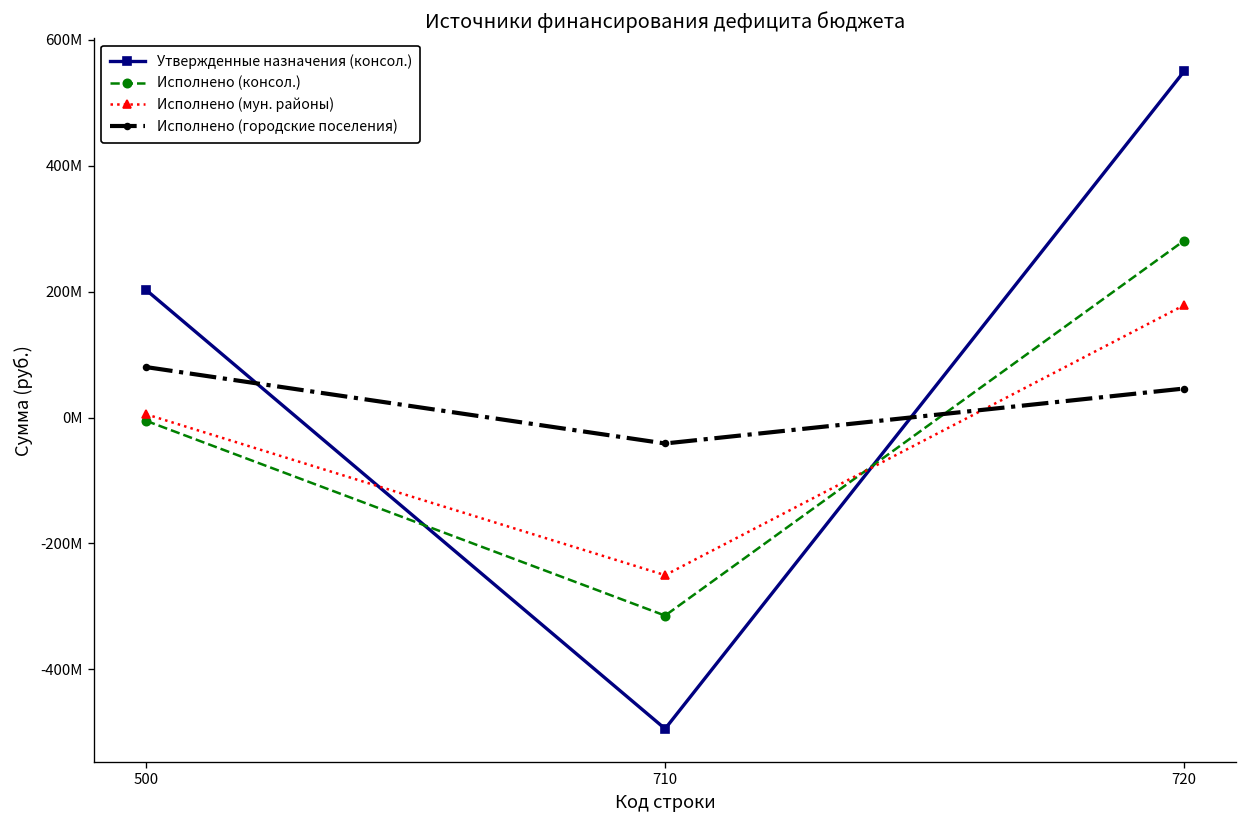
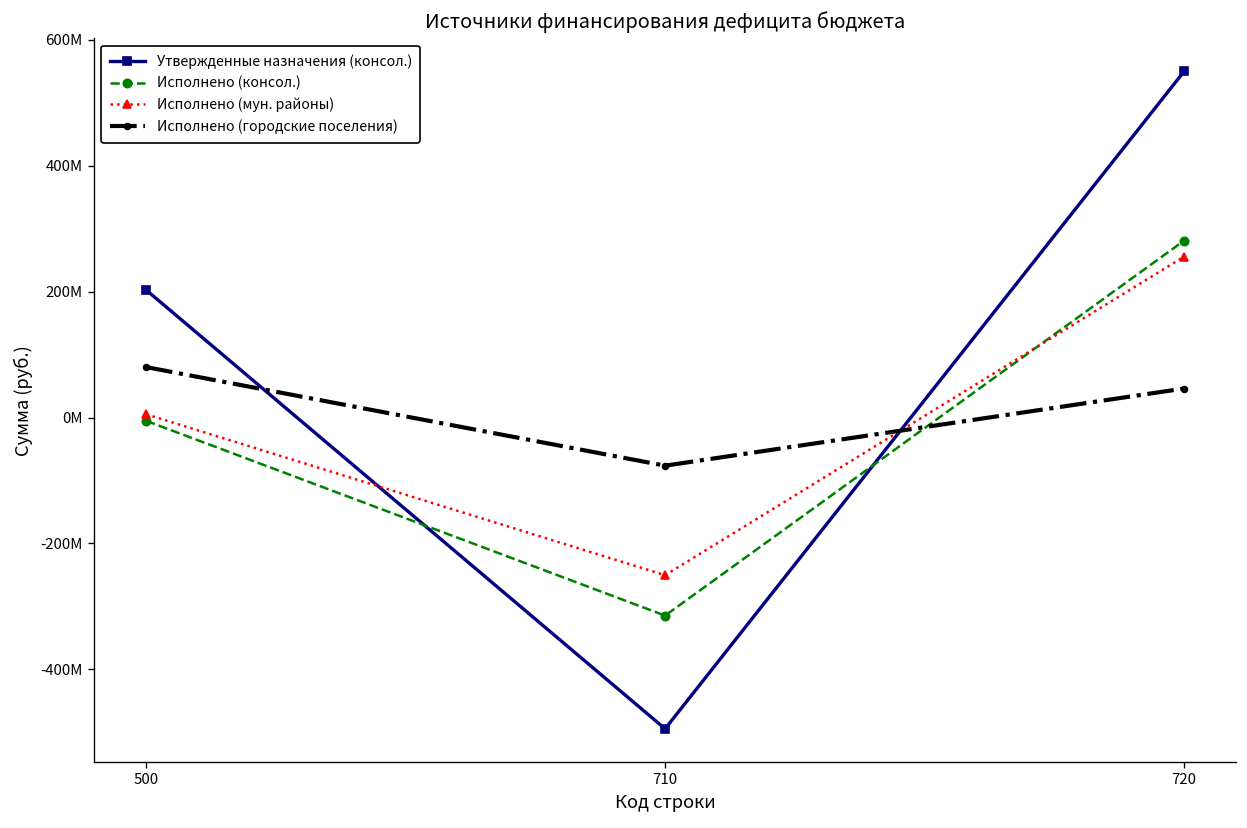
Исполнено (городские поселения), 710: -40000000 -> -80000000
Исполнено (мун. районы), 720: 180000000 -> 260000000
